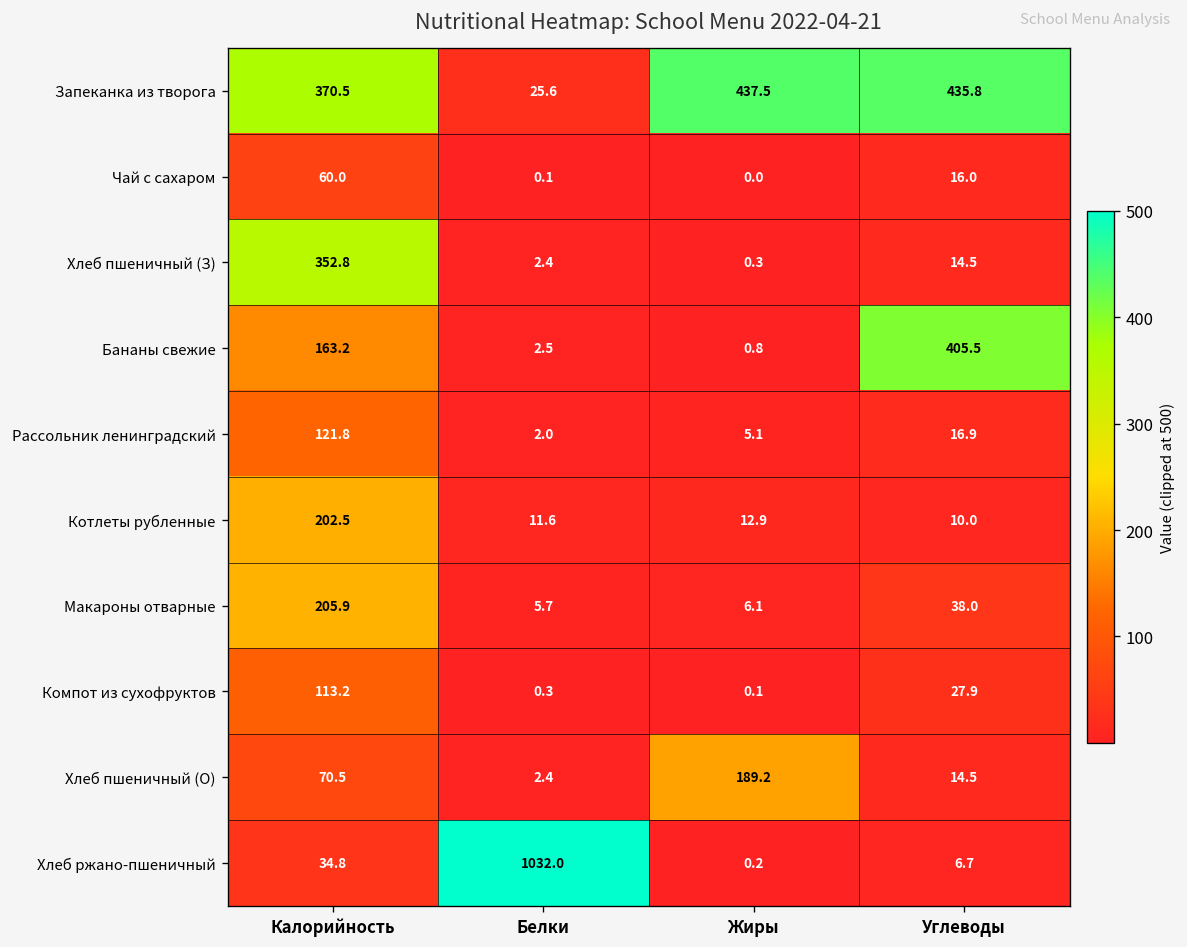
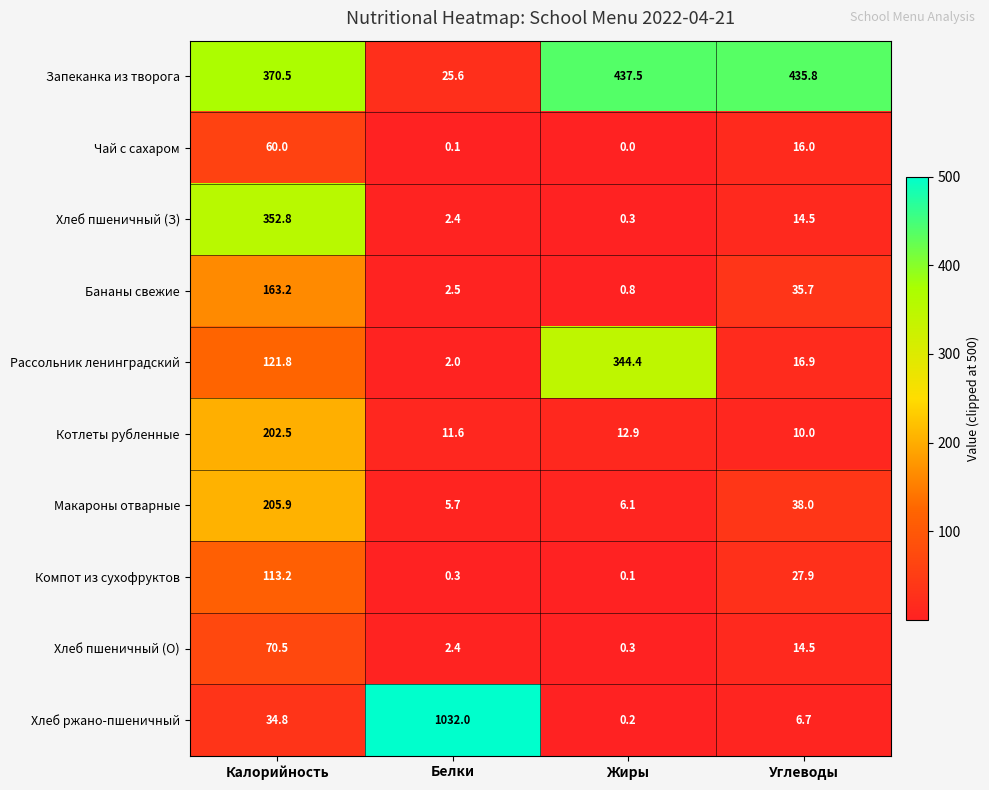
Бананы свежие, Углеводы: 405.5 -> 35.7
Рассольник ленинградский, Жиры: 5.1 -> 344.4
Хлеб пшеничный (О), Жиры: 189.2 -> 0.3
